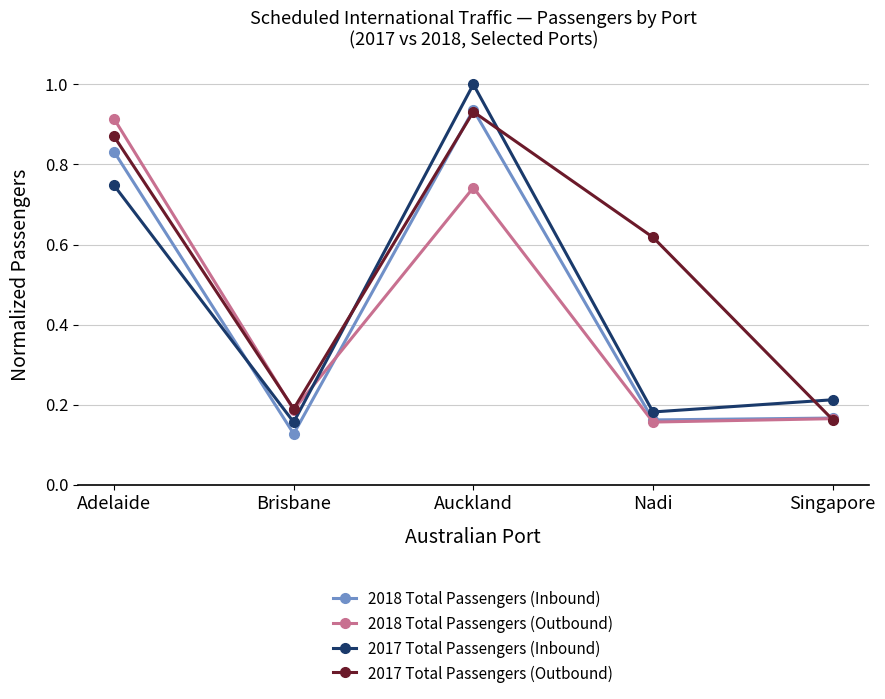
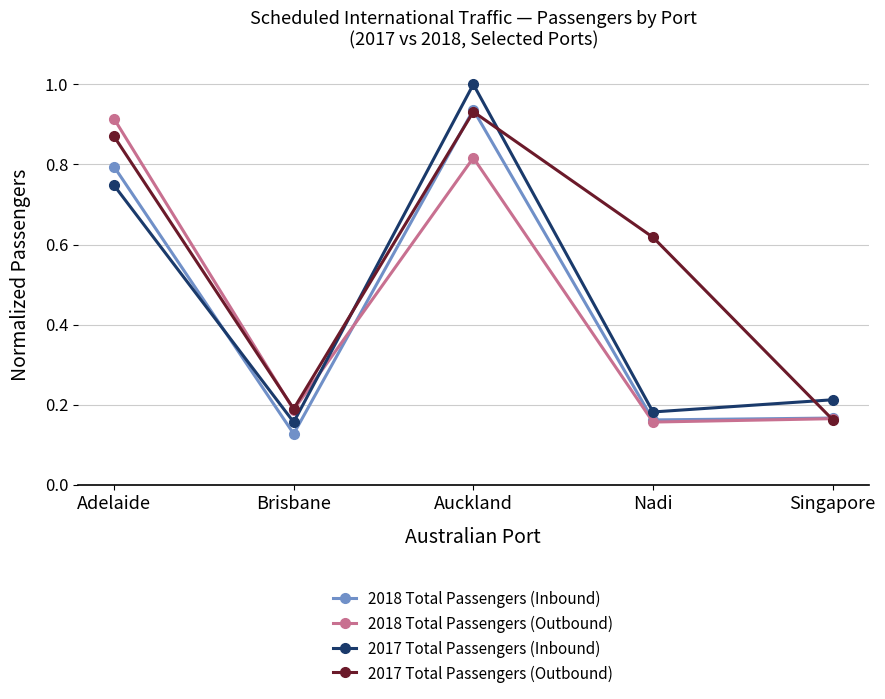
2018 Total Passengers (Inbound), Adelaide: 0.83 -> 0.79
2018 Total Passengers (Outbound), Auckland: 0.74 -> 0.82
